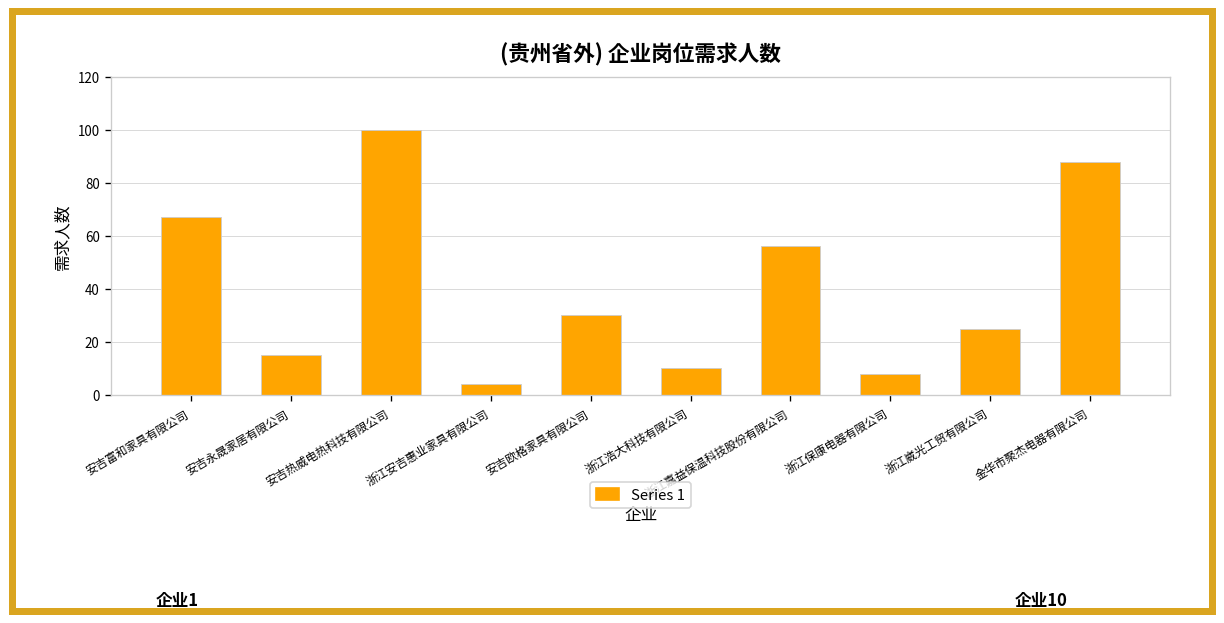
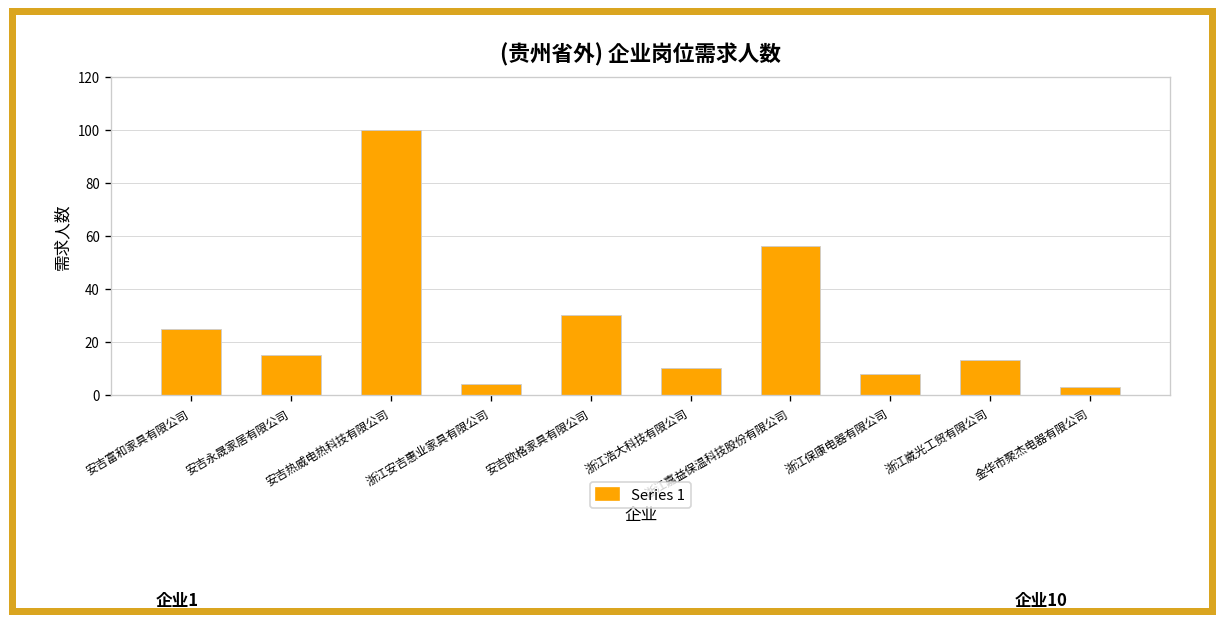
安吉富和家具有限公司: 67 -> 25
浙江崴光工贸有限公司: 25 -> 13
金华市聚杰电器有限公司: 88 -> 3
